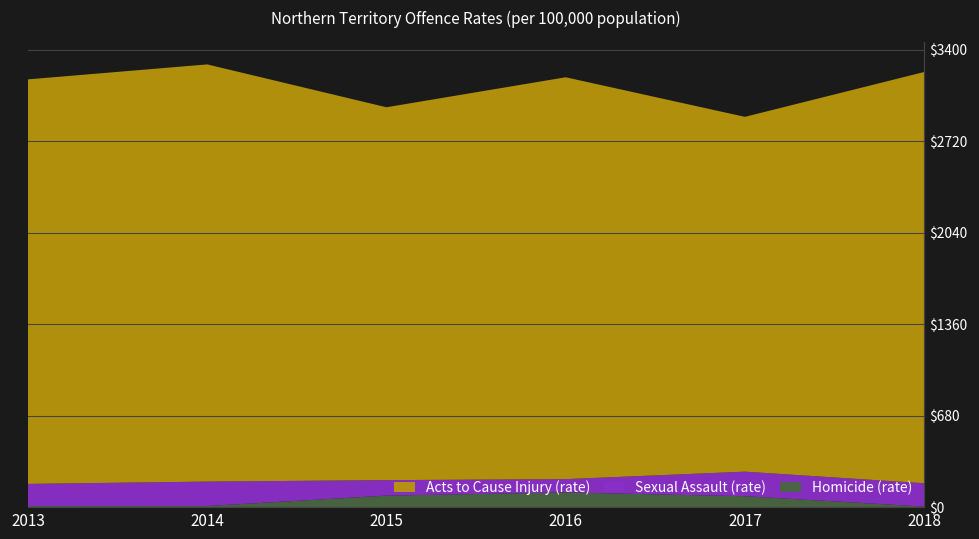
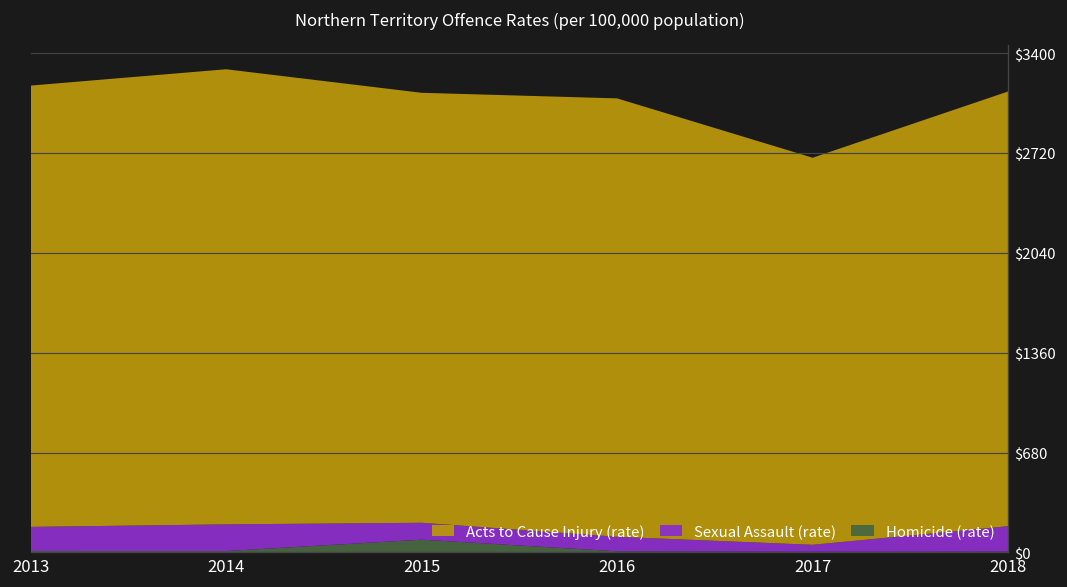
Acts to Cause Injury (rate), 2015: $2770 -> $2930
Homicide (rate), 2016: $110 -> $10
Homicide (rate), 2017: $80 -> $0
Sexual Assault (rate), 2017: $180 -> $50
Acts to Cause Injury (rate), 2018: $3060 -> $2960
